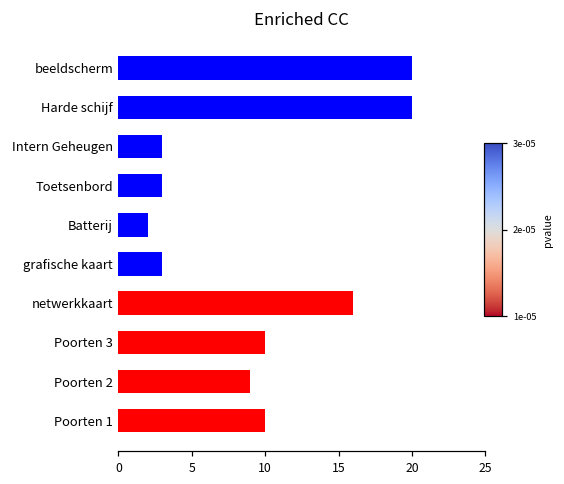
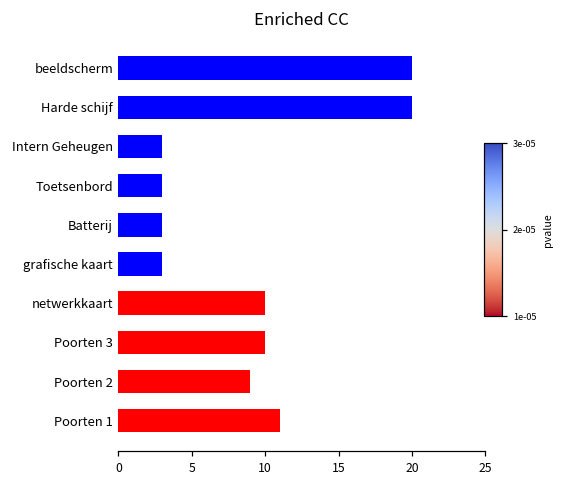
Batterij: 2 -> 3
netwerkkaart: 16 -> 10
Poorten 1: 10 -> 11
